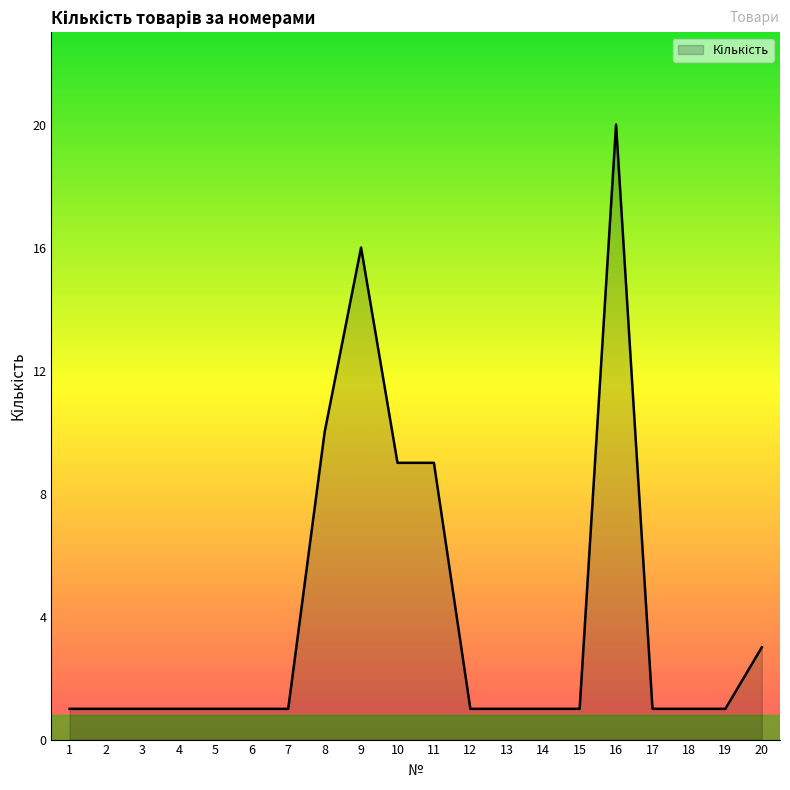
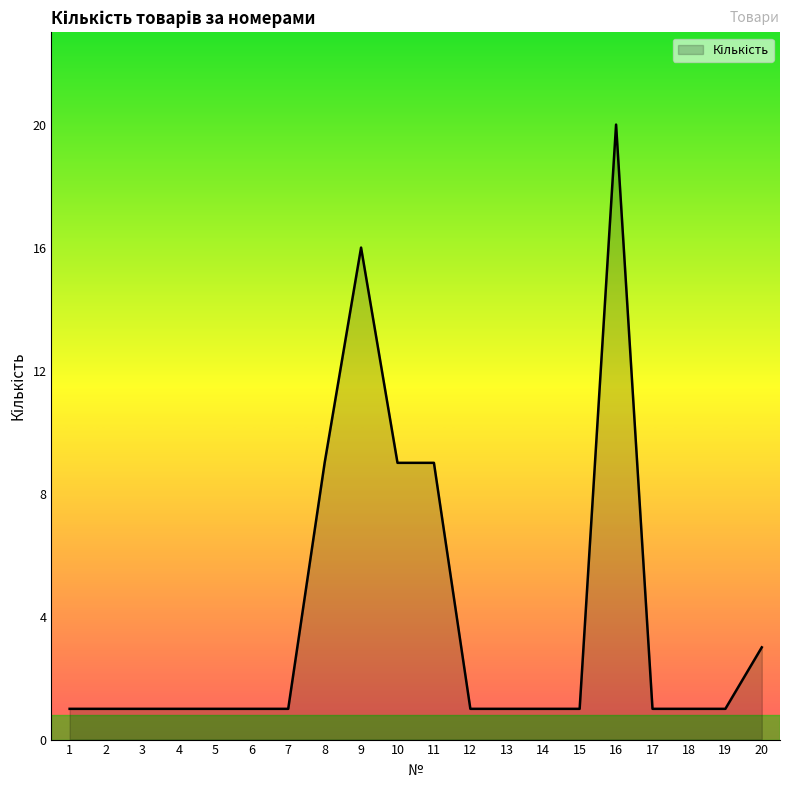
8: 10 -> 9
